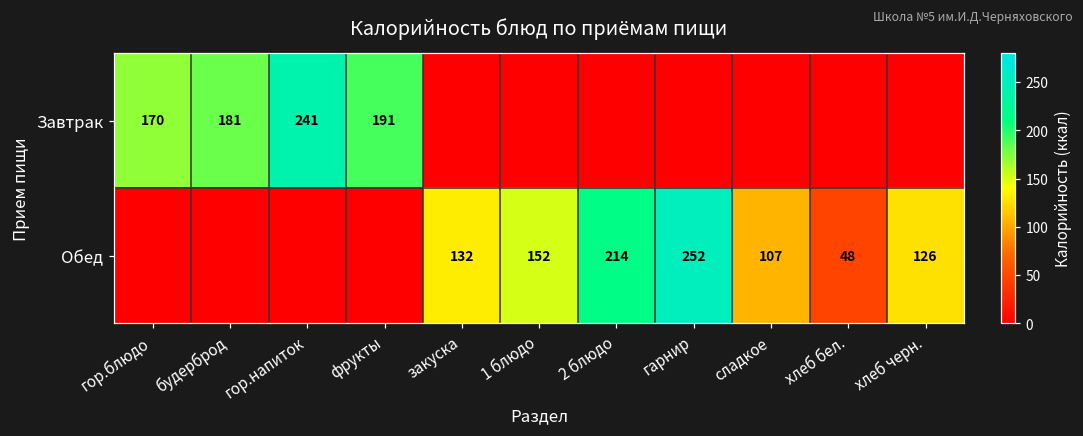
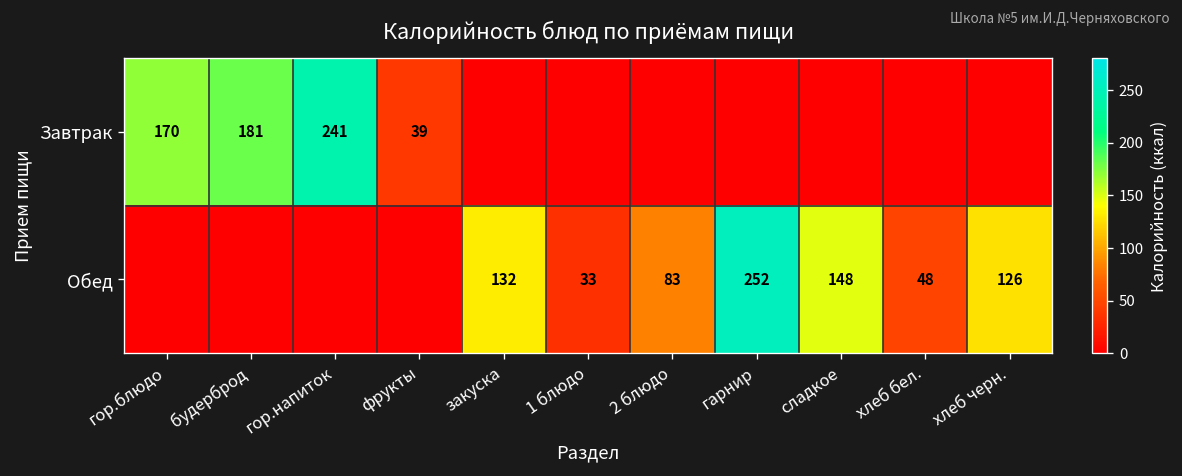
Завтрак, фрукты: 191 -> 39
Обед, 1 блюдо: 152 -> 33
Обед, 2 блюдо: 214 -> 83
Обед, сладкое: 107 -> 148
